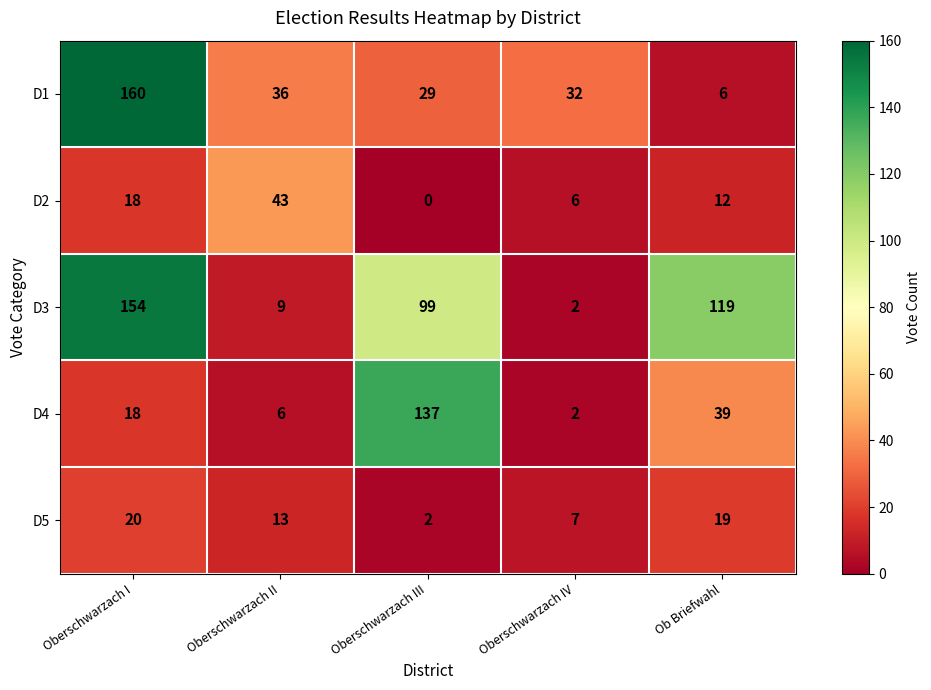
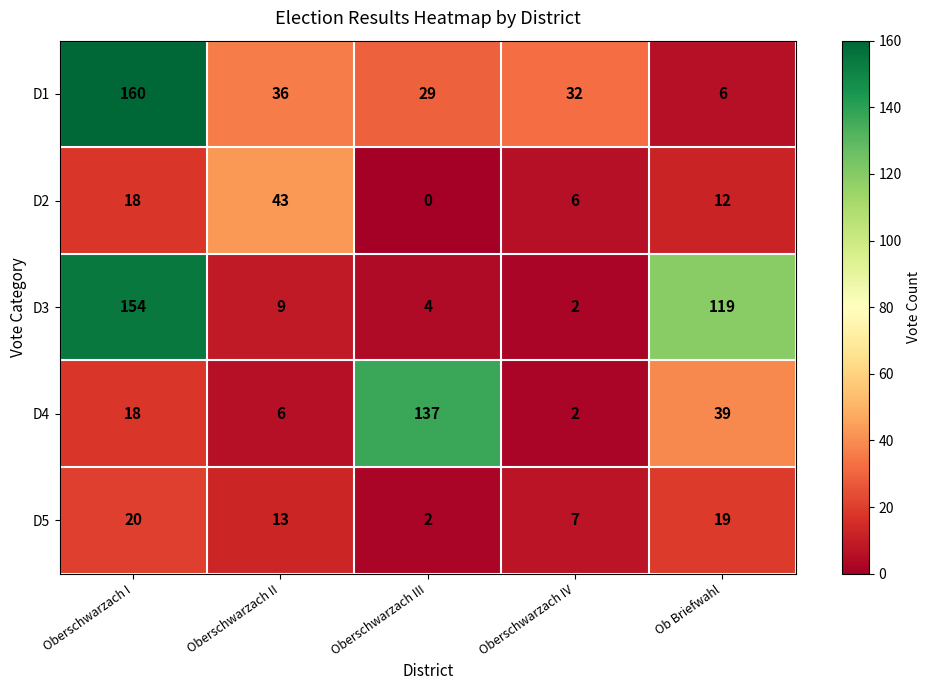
D3, Oberschwarzach III: 99 -> 4
